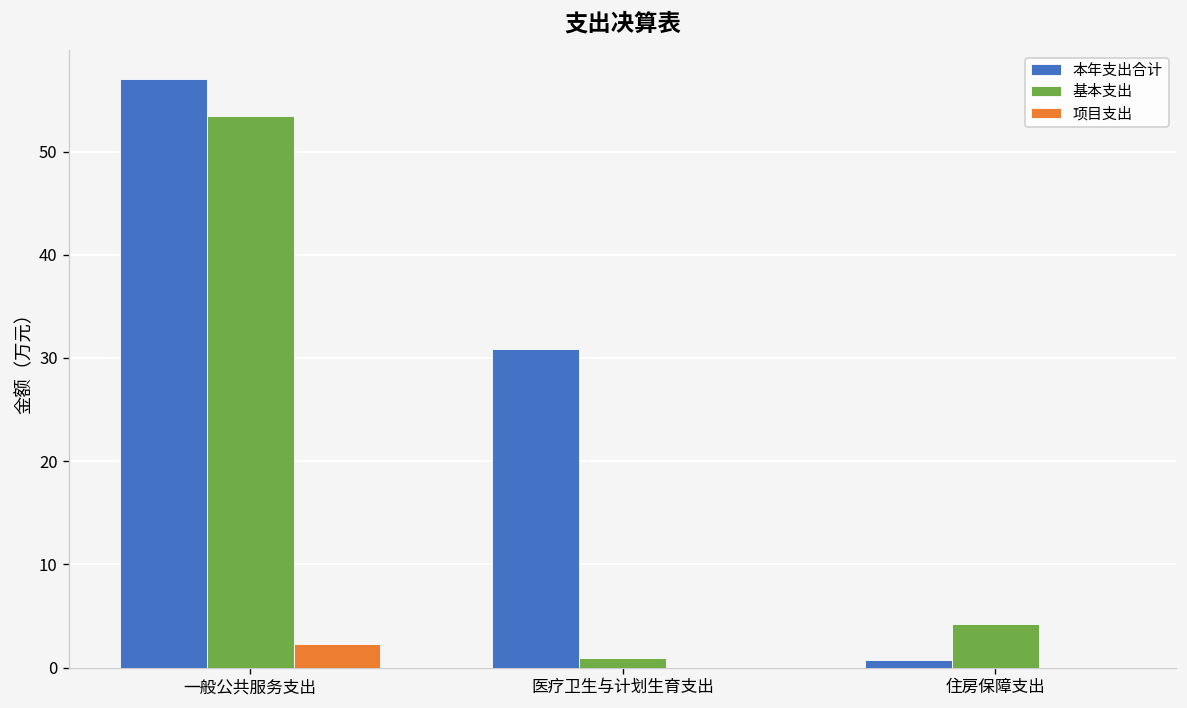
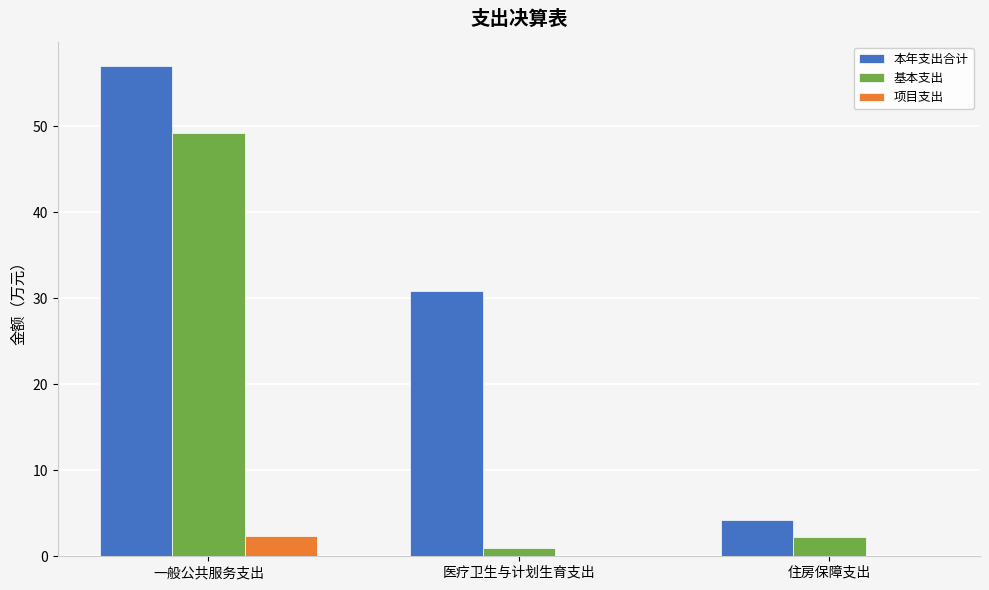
基本支出, 一般公共服务支出: 53 -> 49
本年支出合计, 住房保障支出: 1 -> 4
基本支出, 住房保障支出: 4 -> 2
